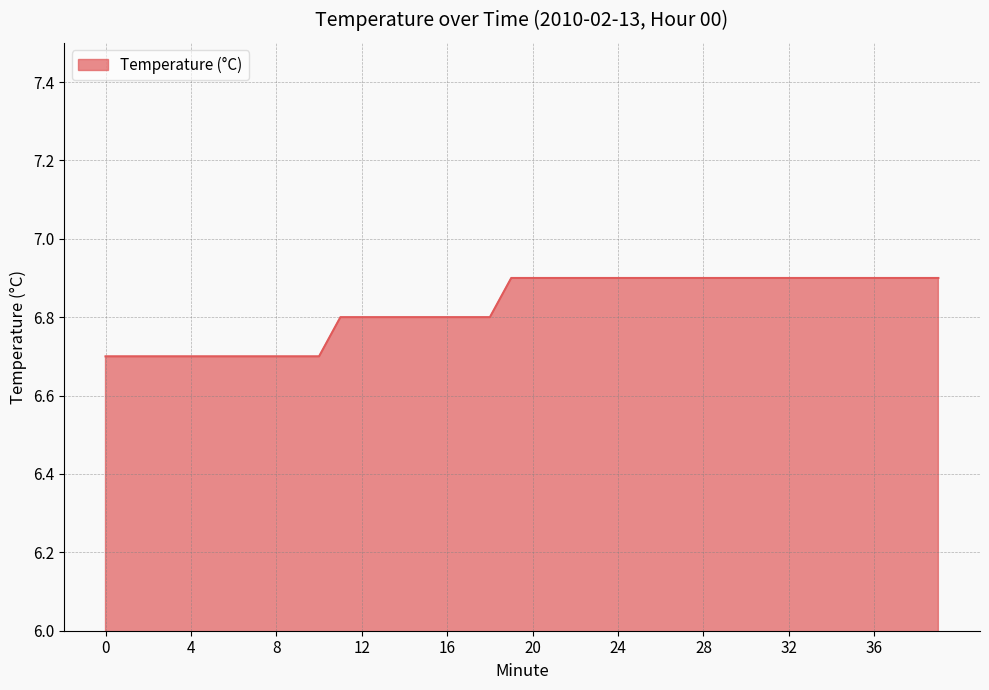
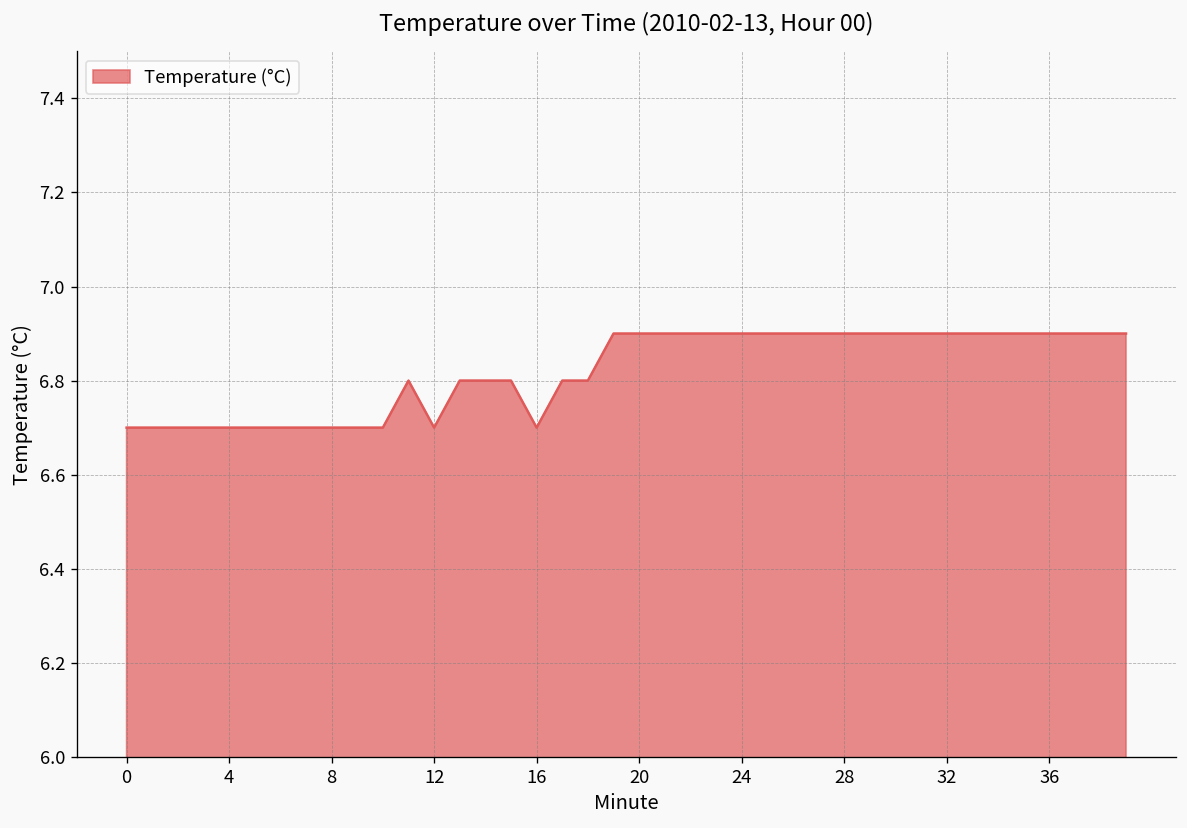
12: 6.8 -> 6.7
16: 6.8 -> 6.7
